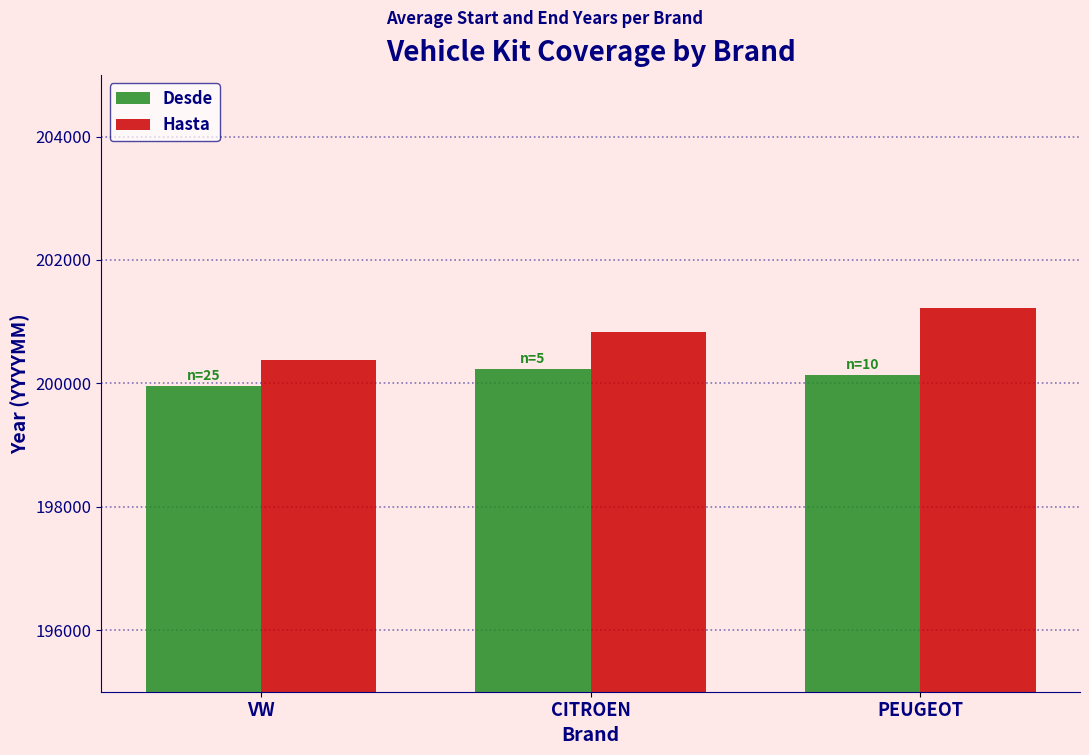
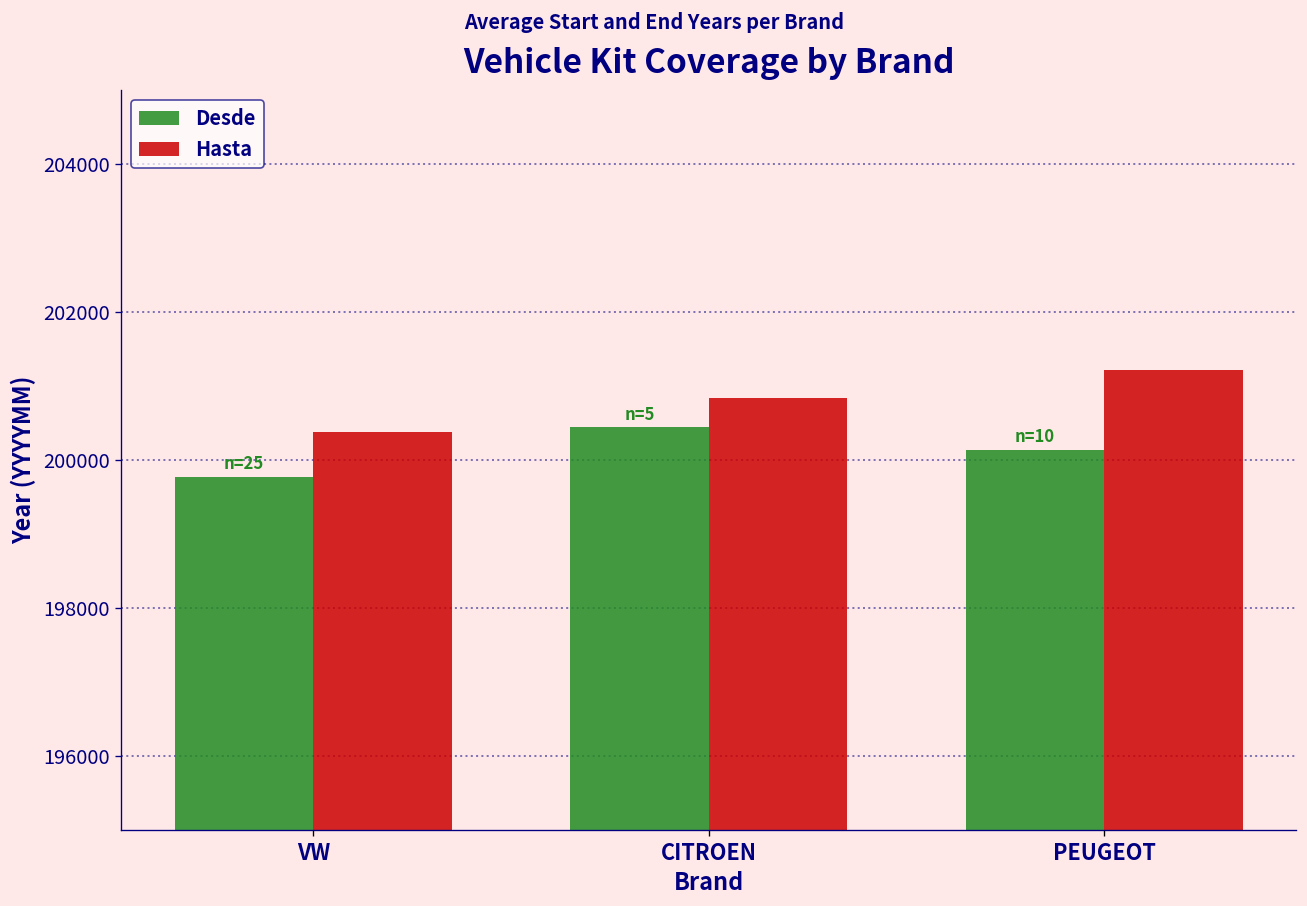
Desde, VW: 200000 -> 199800
Desde, CITROEN: 200200 -> 200400
